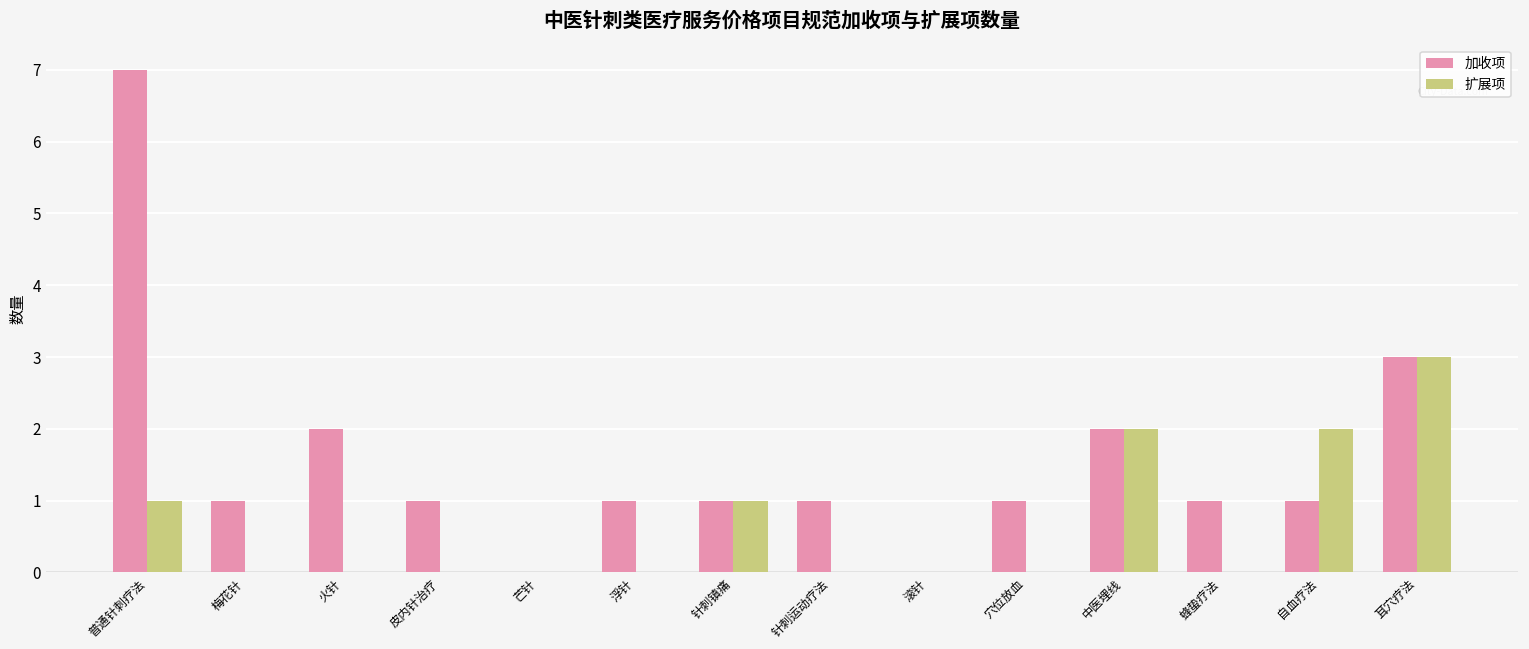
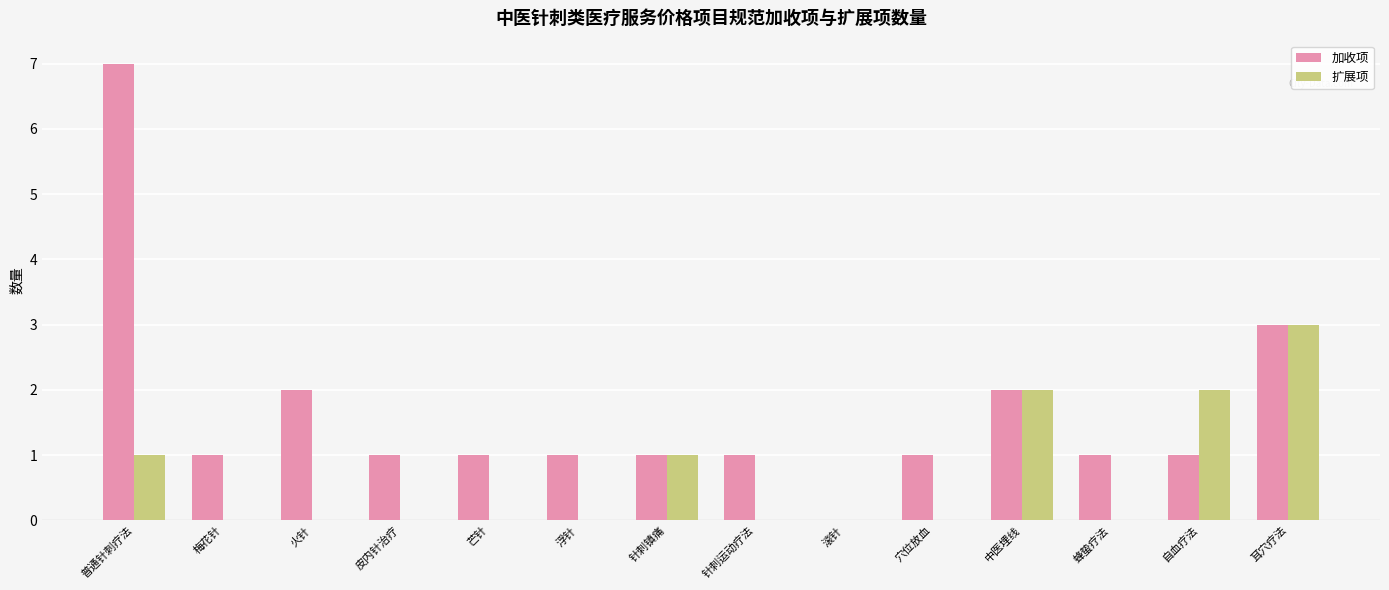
加收项, 芒针: 0 -> 1
